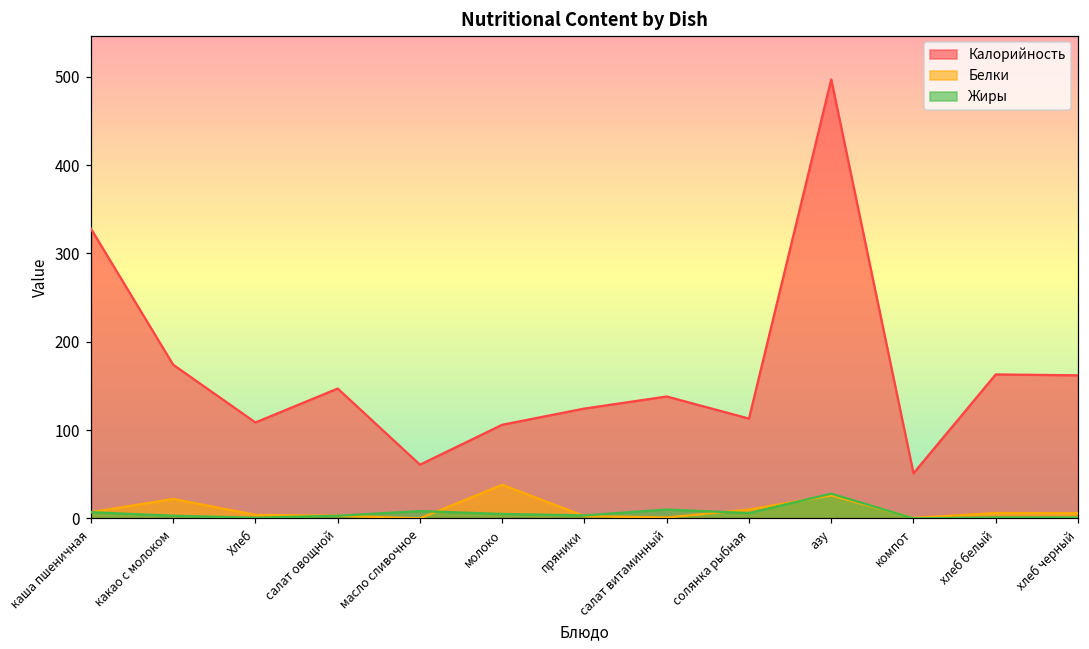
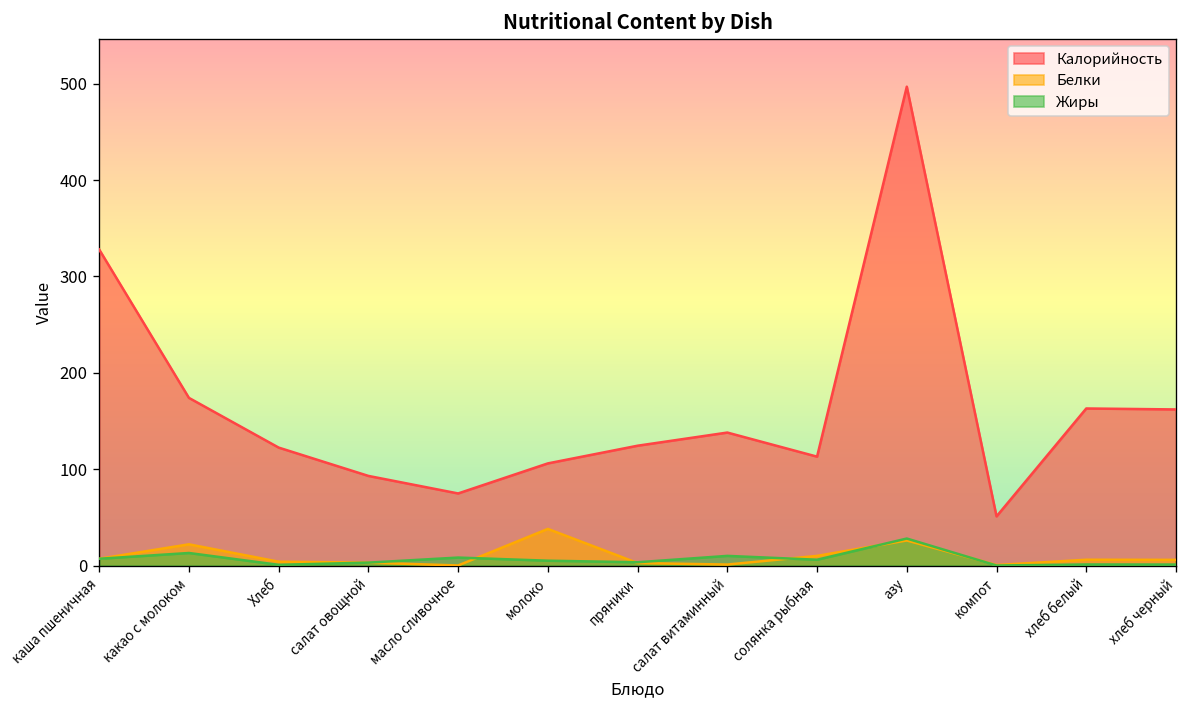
Жиры, какао с молоком: 0 -> 10
Калорийность, Хлеб: 110 -> 120
Калорийность, салат овощной: 150 -> 90
Калорийность, масло сливочное: 60 -> 70
